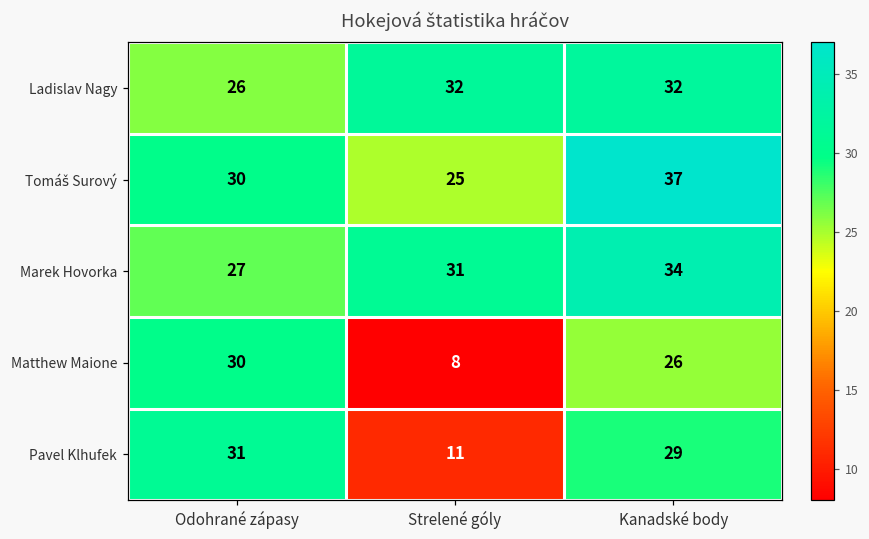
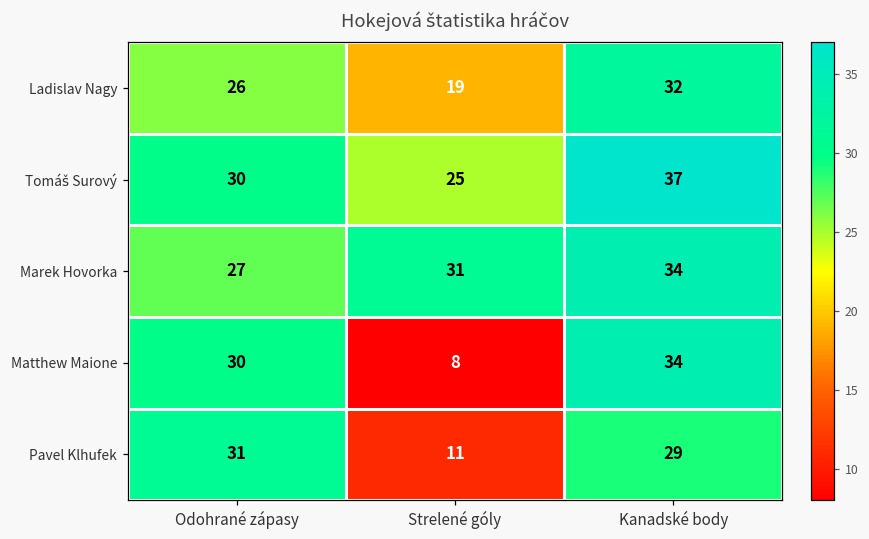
Ladislav Nagy, Strelené góly: 32 -> 19
Matthew Maione, Kanadské body: 26 -> 34
